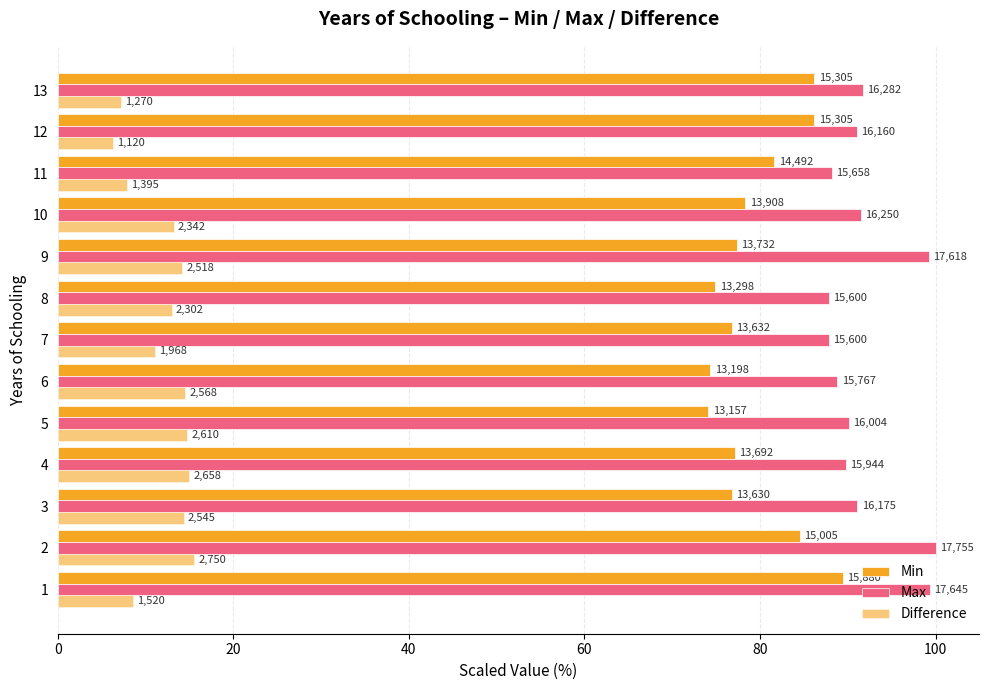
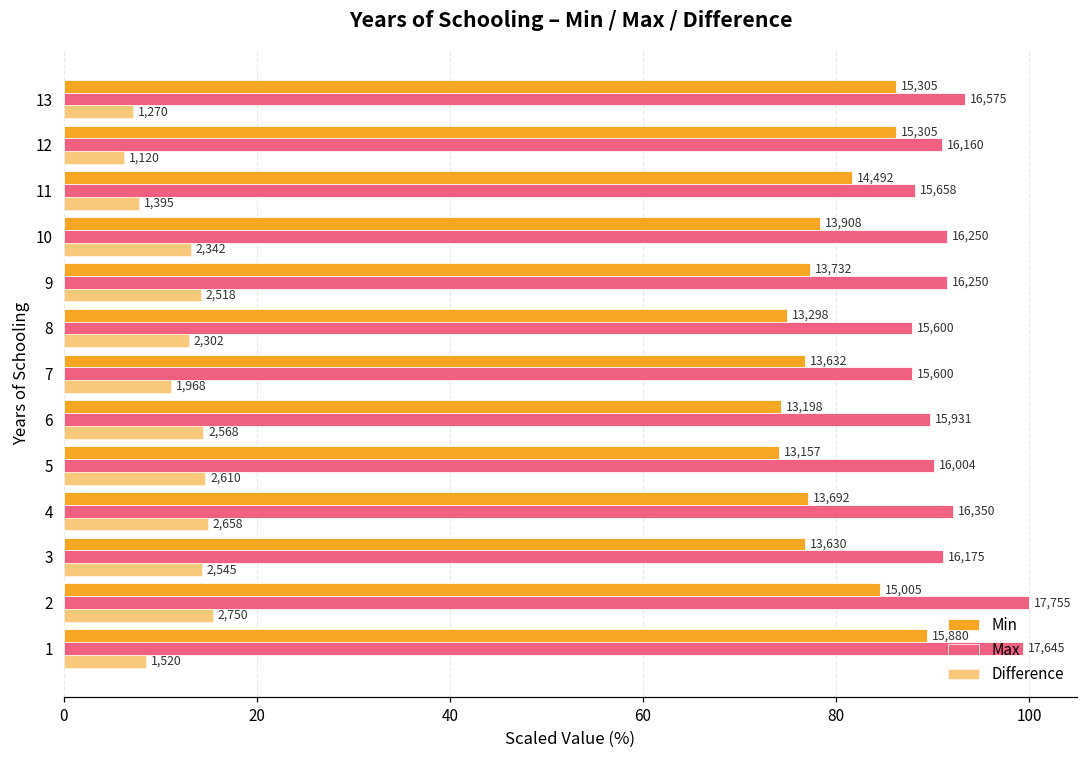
Max, 13: 16,282 -> 16,575
Max, 9: 17,618 -> 16,250
Max, 6: 15,767 -> 15,931
Max, 4: 15,944 -> 16,350
